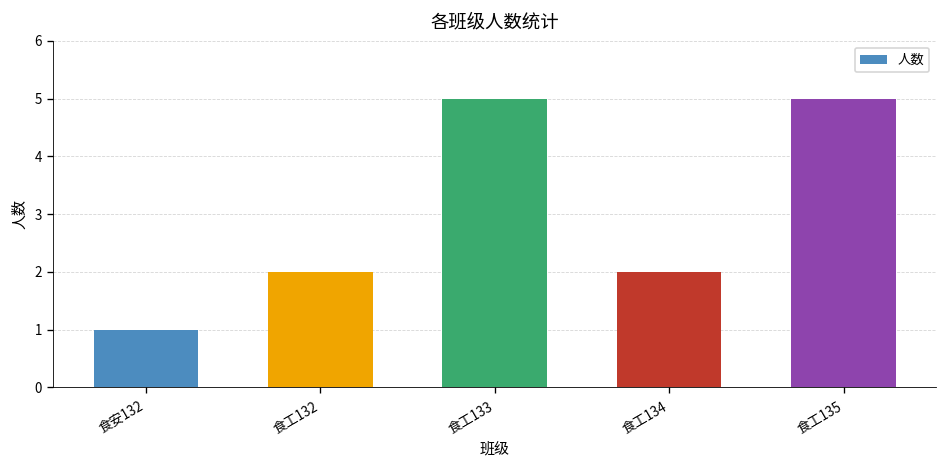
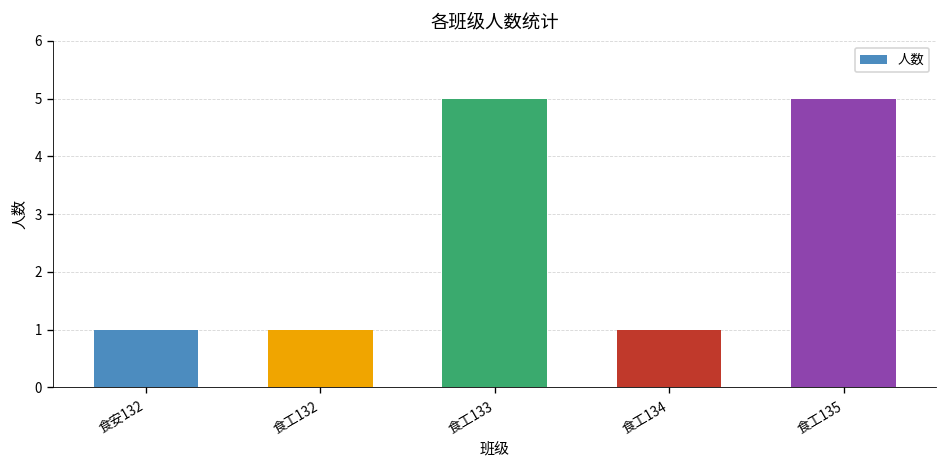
食工132: 2 -> 1
食工134: 2 -> 1
